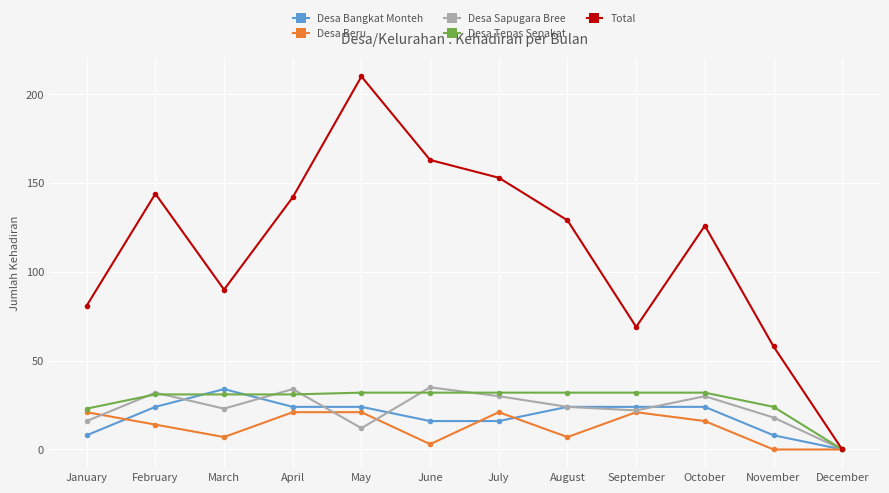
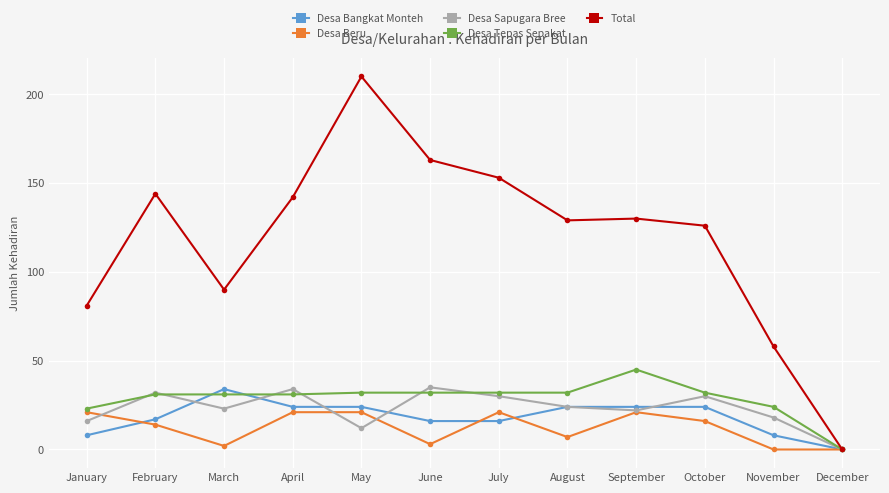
Desa Bangkat Monteh, February: 24 -> 17
Desa Beru, March: 7 -> 2
Desa Tepas Sepakat, September: 32 -> 45
Total, September: 69 -> 130
